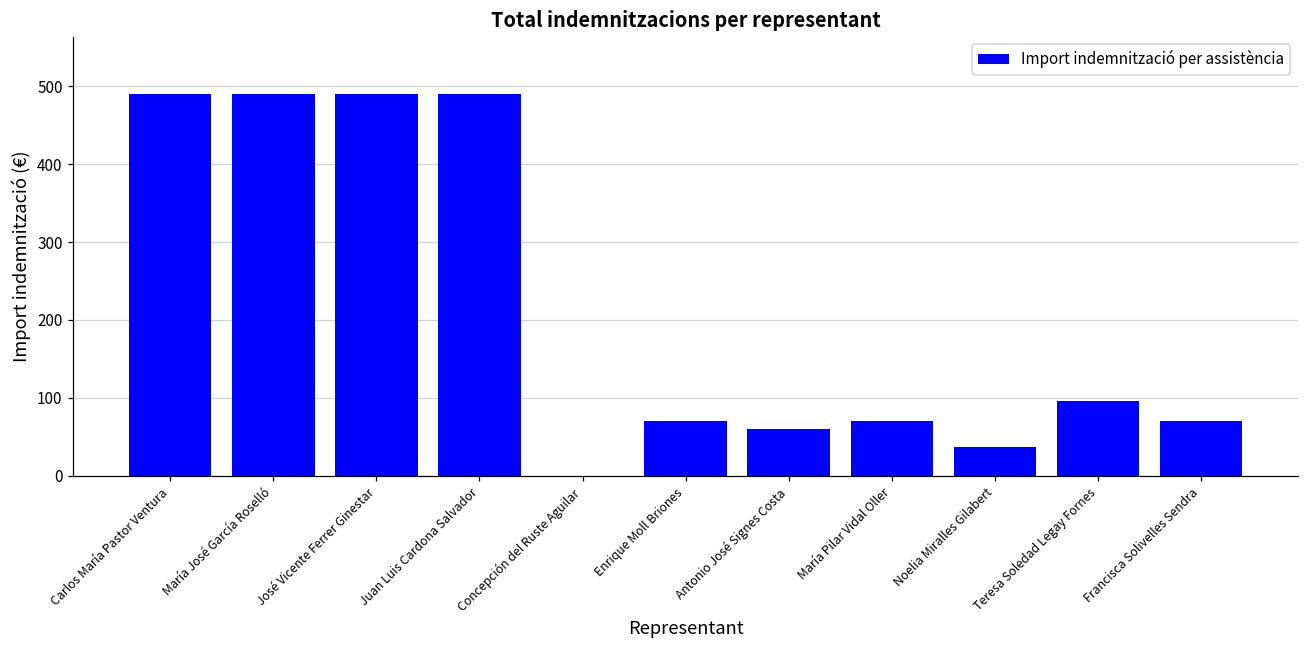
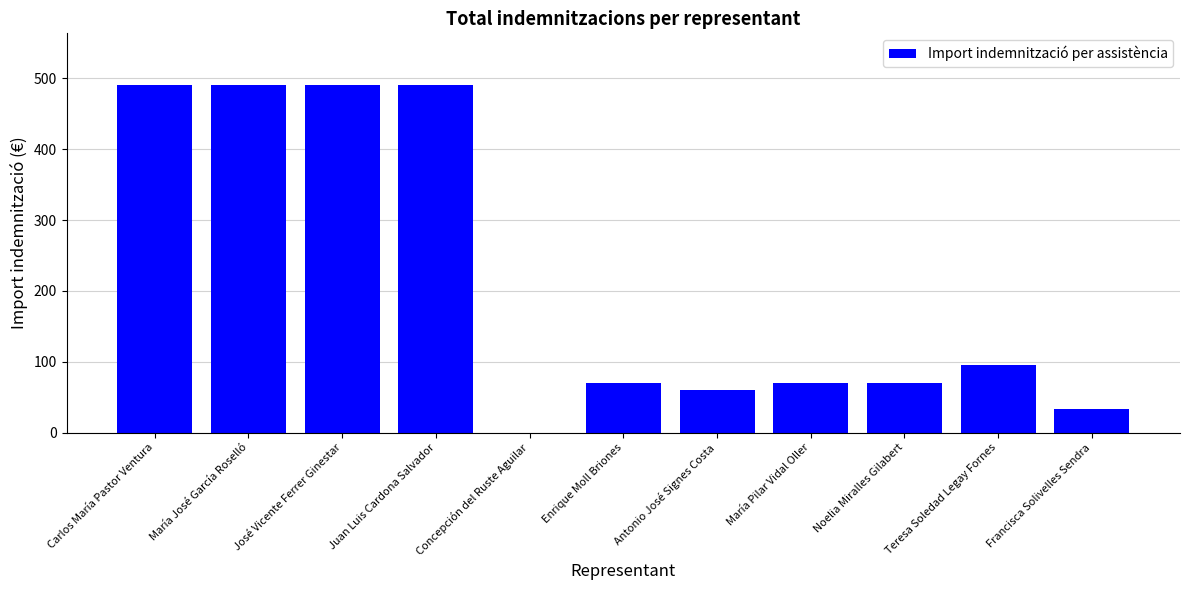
Noelia Miralles Gilabert: 40 -> 70
Francisca Solivelles Sendra: 70 -> 30
